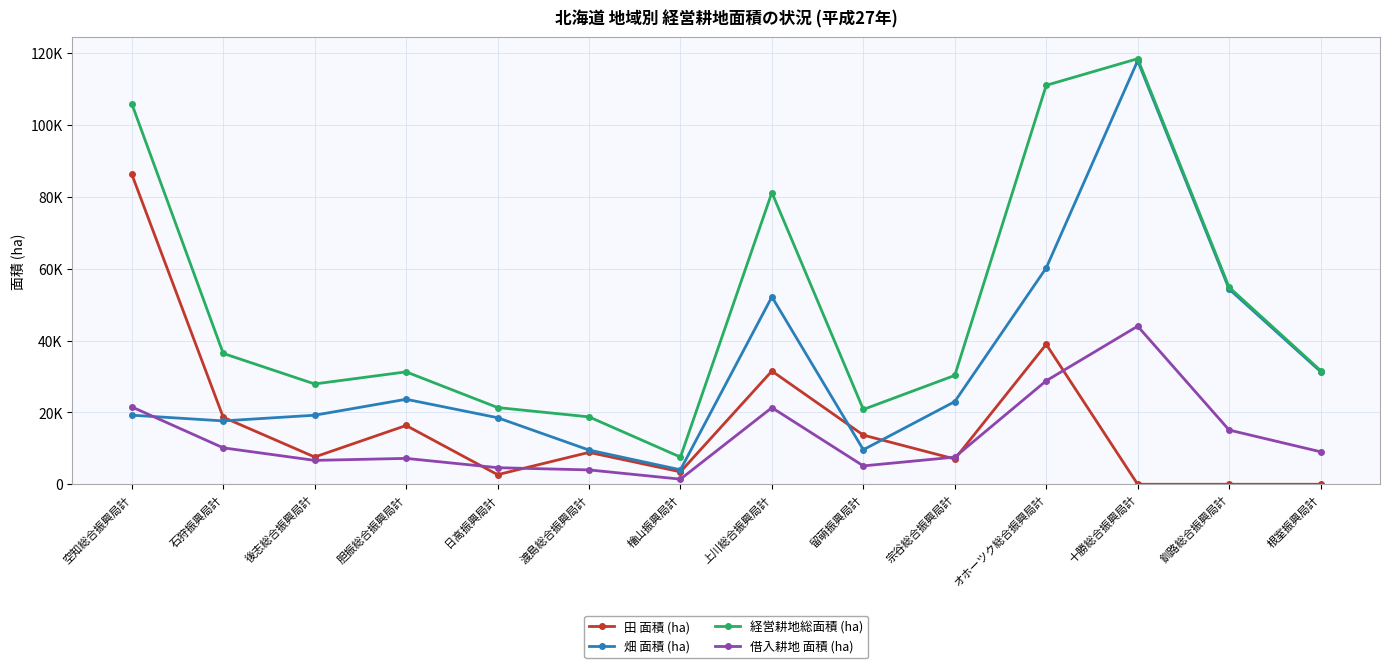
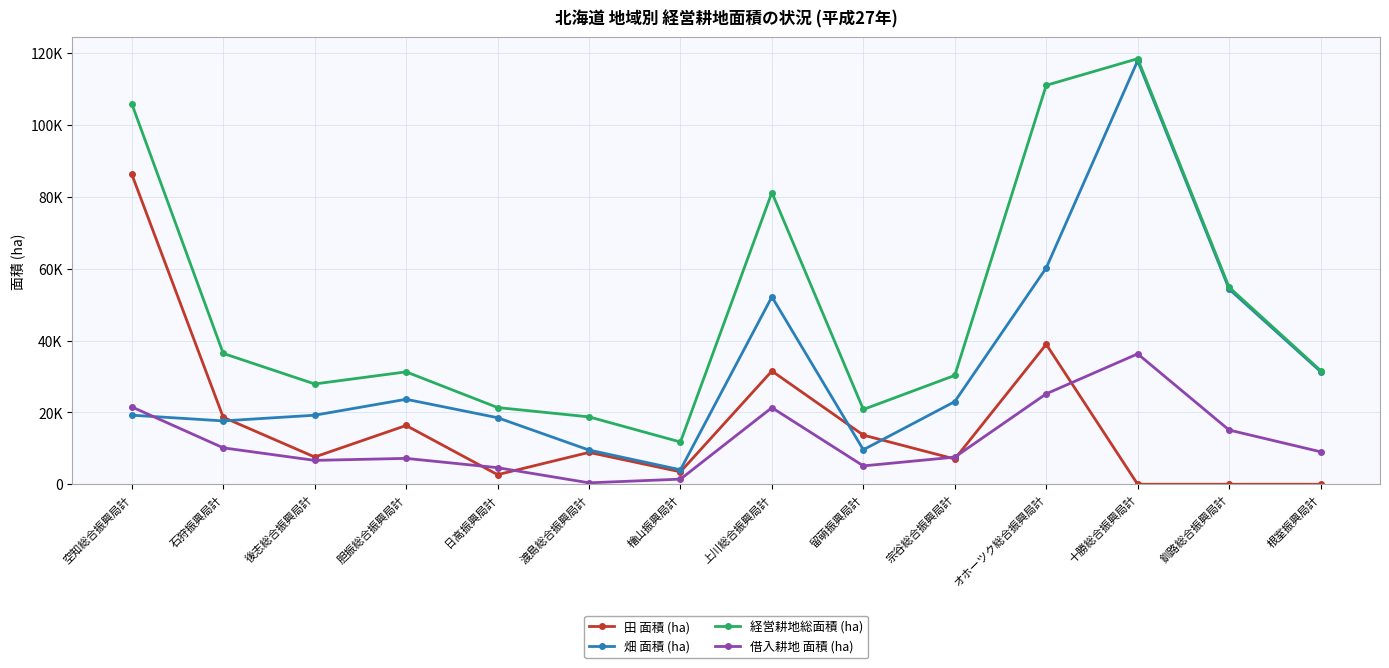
借入耕地 面積 (ha), 渡島総合振興局計: 4000 -> 0
経営耕地総面積 (ha), 檜山振興局計: 8000 -> 12000
借入耕地 面積 (ha), オホーツク総合振興局計: 29000 -> 25000
借入耕地 面積 (ha), 十勝総合振興局計: 44000 -> 36000
